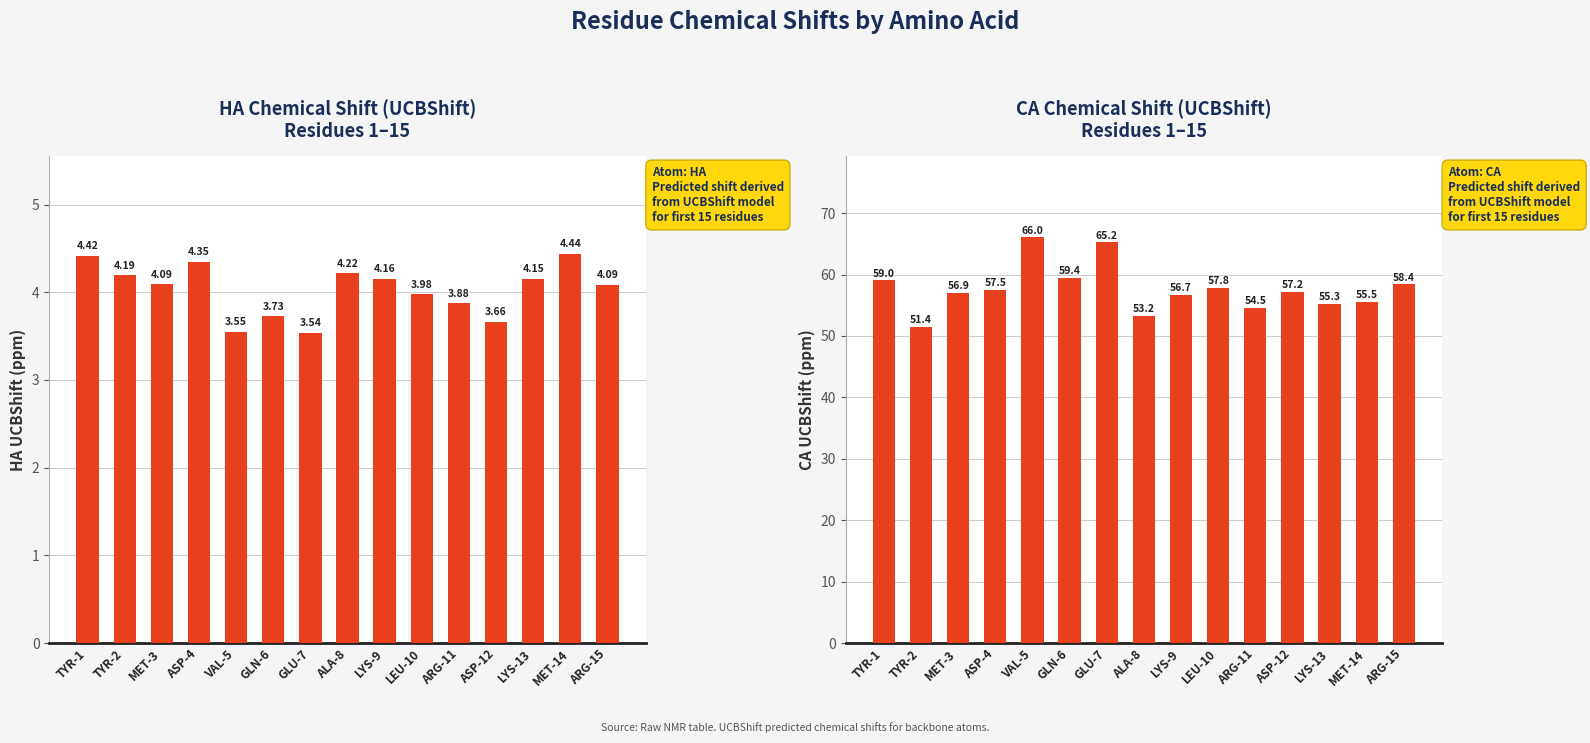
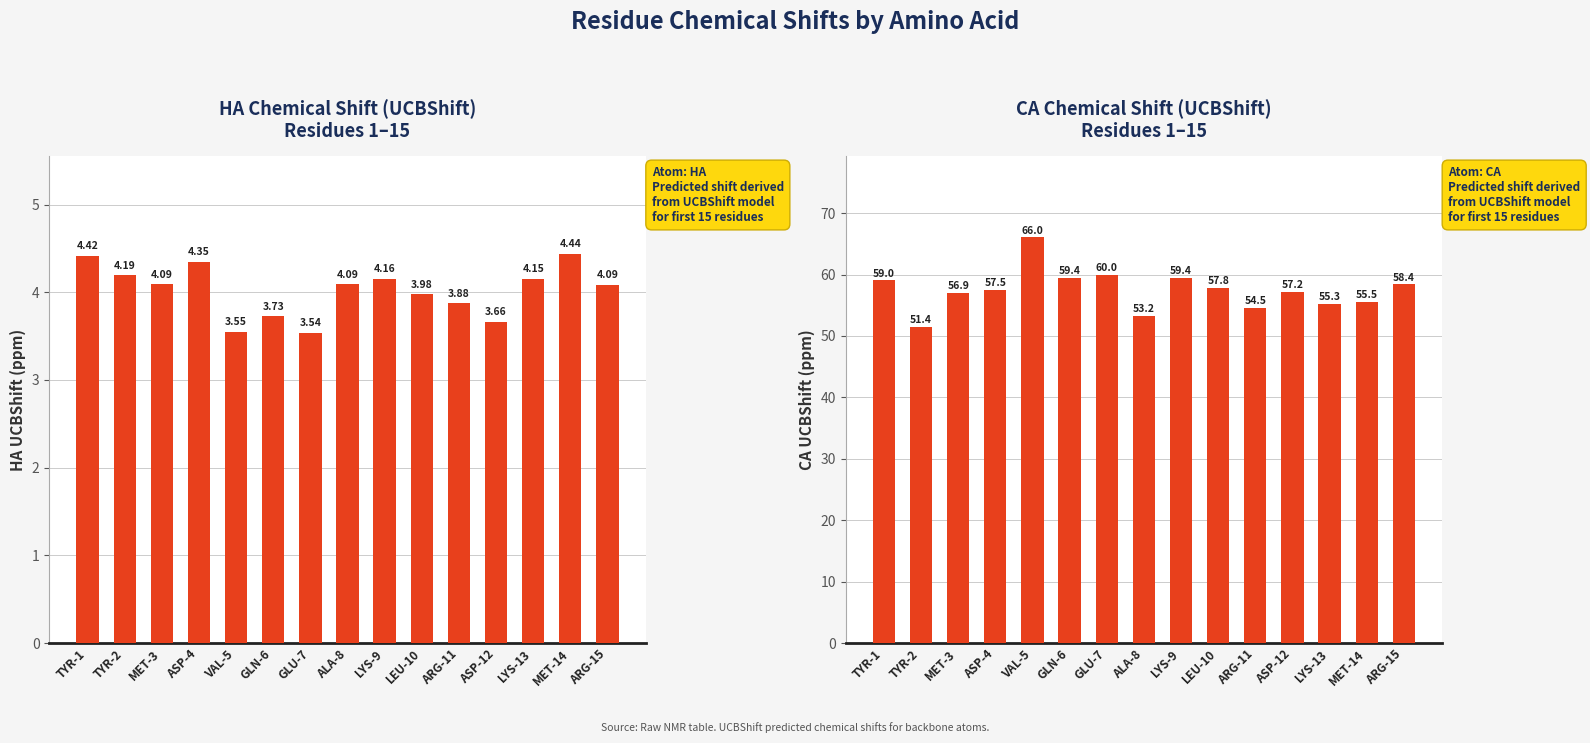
HA Chemical Shift (UCBShift) Residues 1–15, ALA-8: 4.22 -> 4.09
CA Chemical Shift (UCBShift) Residues 1–15, GLU-7: 65.2 -> 60.0
CA Chemical Shift (UCBShift) Residues 1–15, LYS-9: 56.7 -> 59.4
